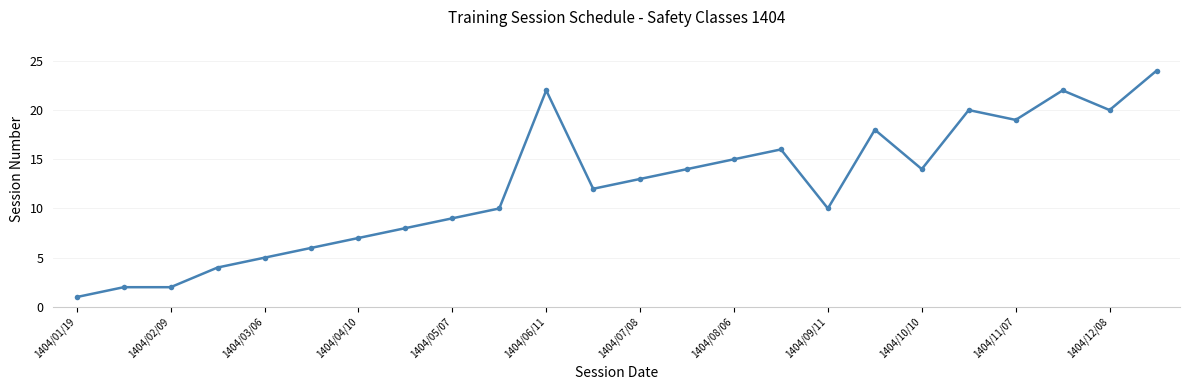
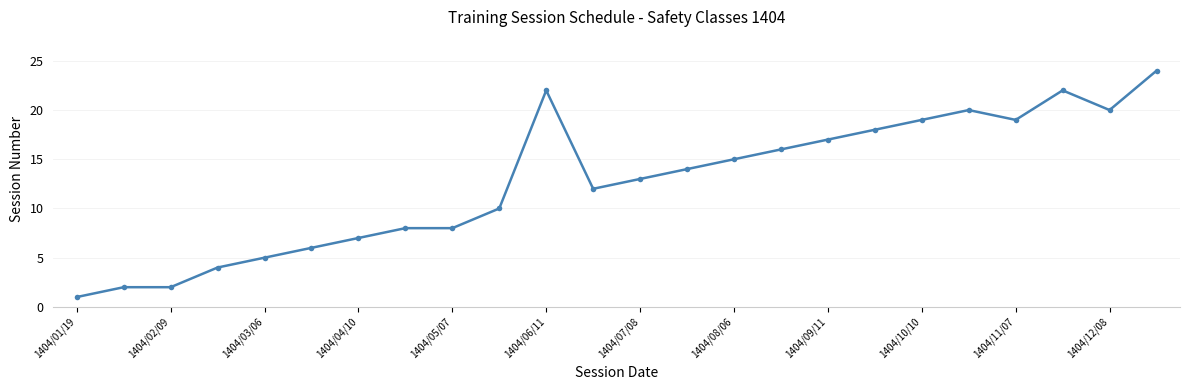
1404/05/07: 9 -> 8
1404/09/11: 10 -> 17
1404/10/10: 14 -> 19
